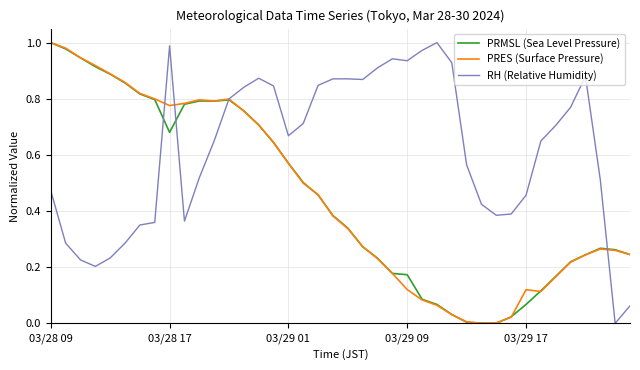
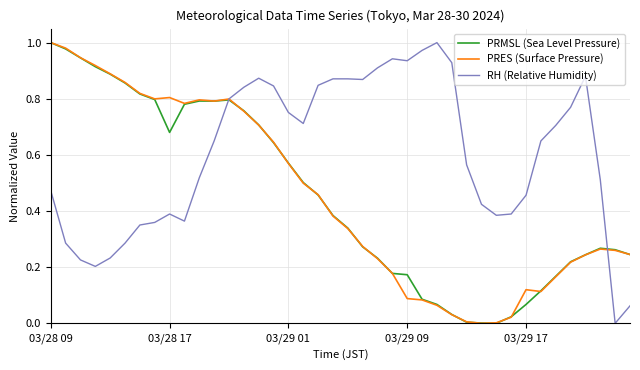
PRES (Surface Pressure), 03/28 17: 0.78 -> 0.80
RH (Relative Humidity), 03/28 17: 0.99 -> 0.39
RH (Relative Humidity), 03/29 01: 0.67 -> 0.75
PRES (Surface Pressure), 03/29 09: 0.12 -> 0.09
